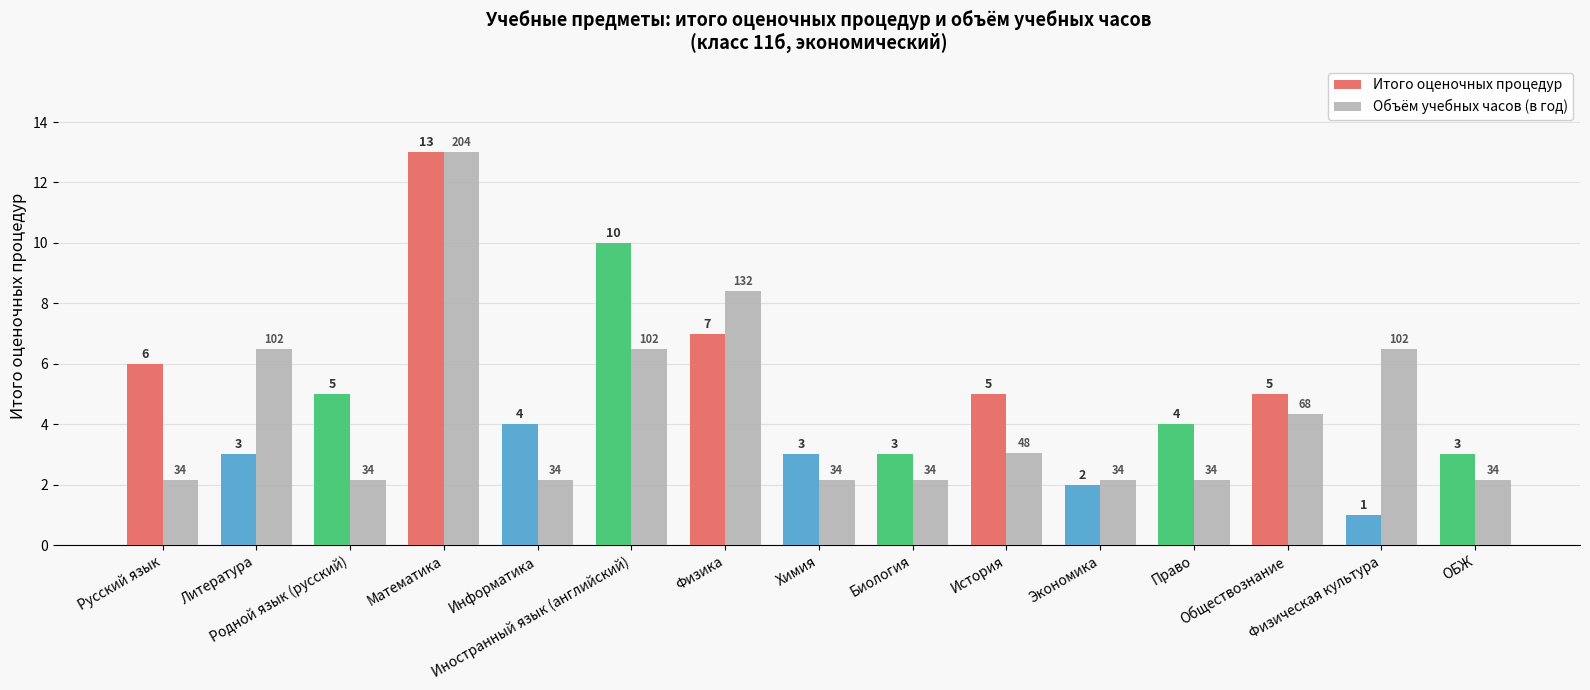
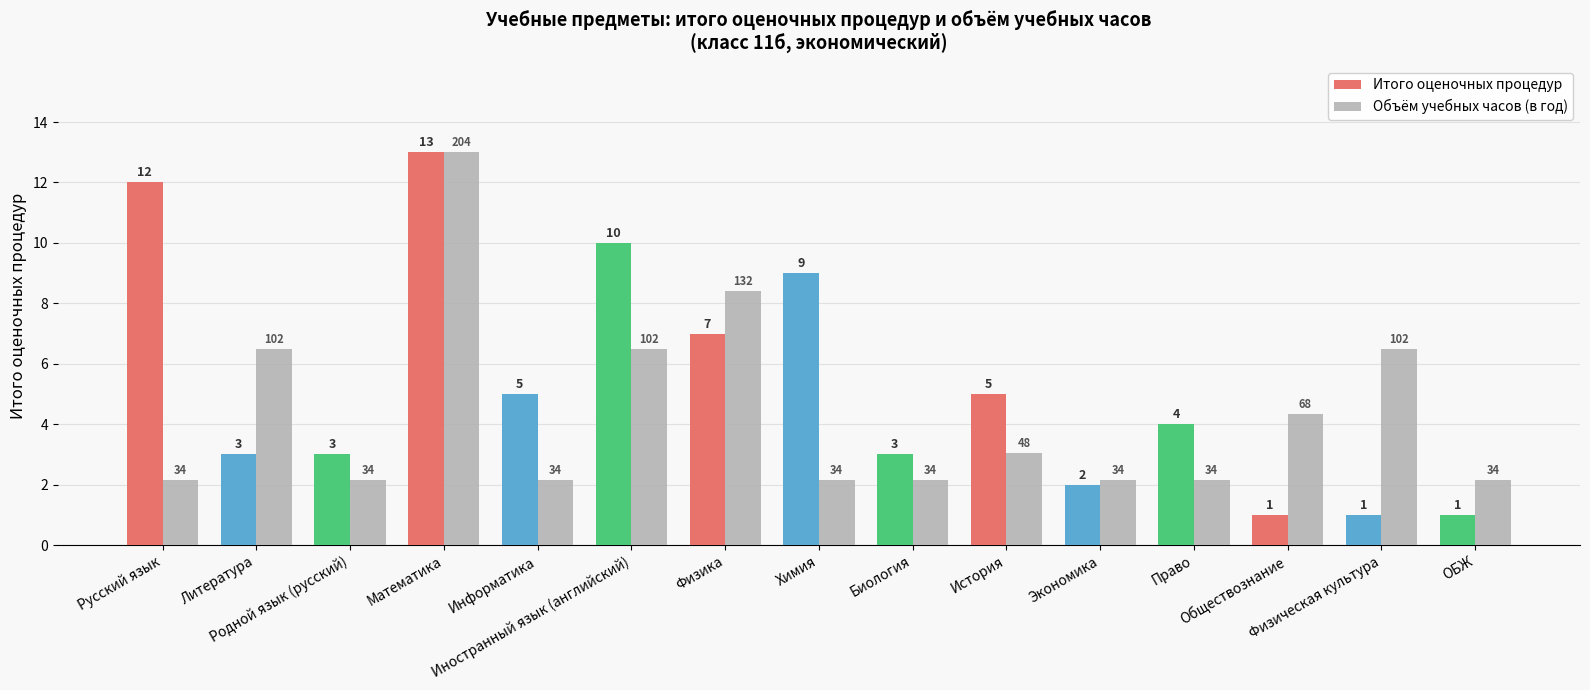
Итого оценочных процедур, Русский язык: 6 -> 12
Итого оценочных процедур, Родной язык (русский): 5 -> 3
Итого оценочных процедур, Информатика: 4 -> 5
Итого оценочных процедур, Химия: 3 -> 9
Итого оценочных процедур, Обществознание: 5 -> 1
Итого оценочных процедур, ОБЖ: 3 -> 1
